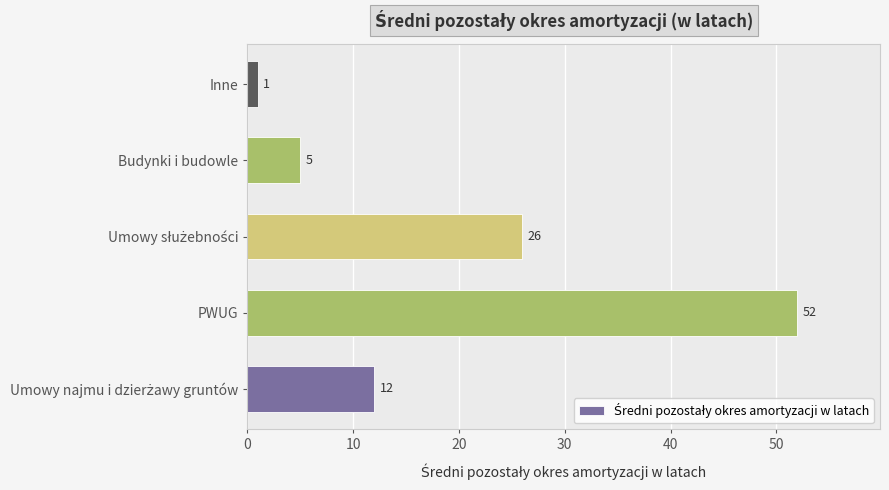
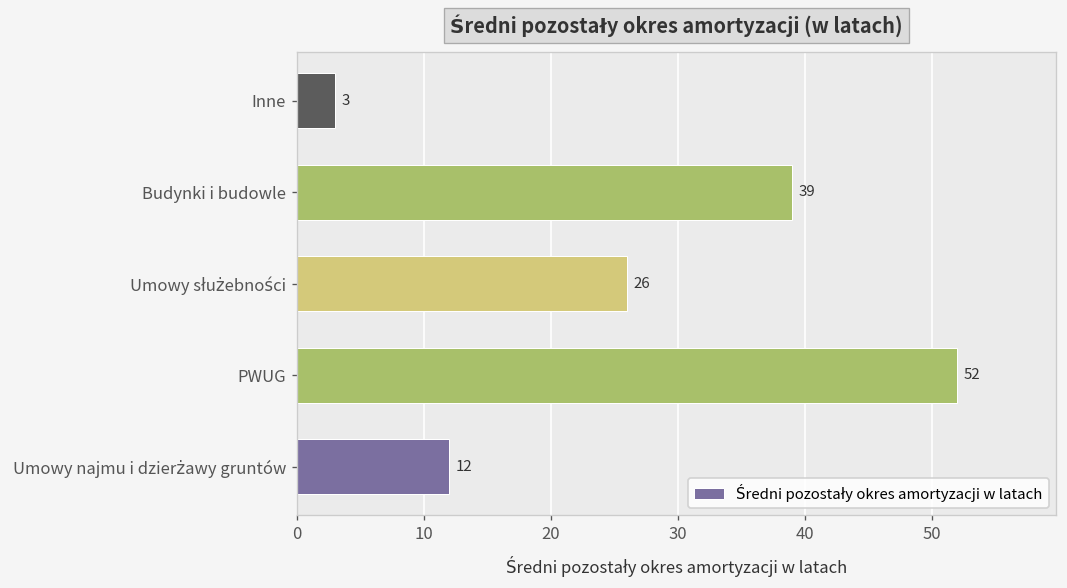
Inne: 1 -> 3
Budynki i budowle: 5 -> 39
